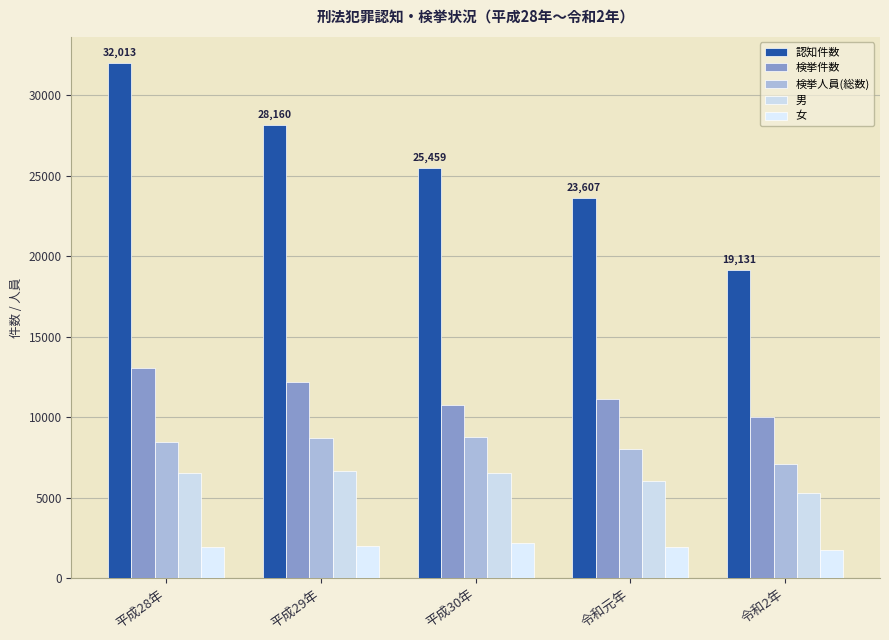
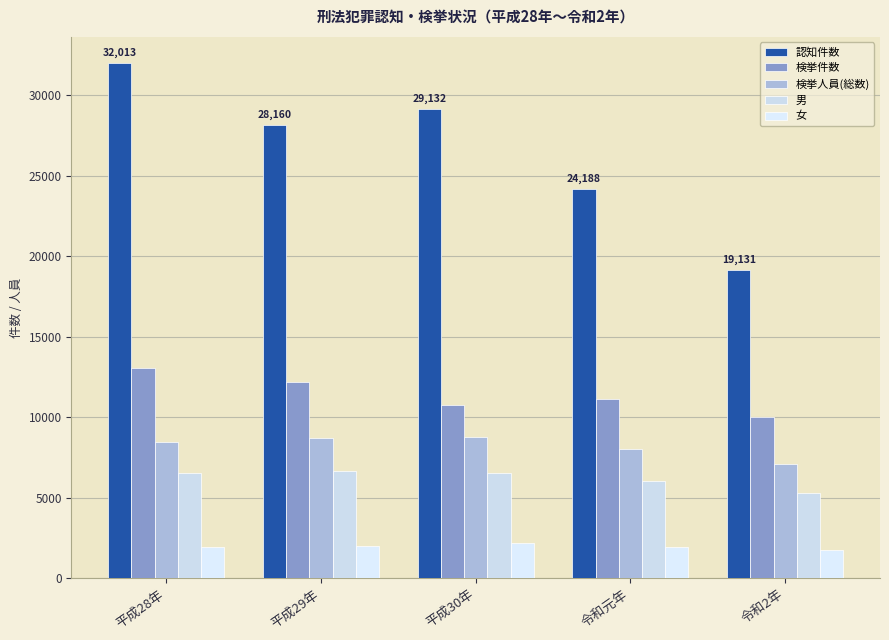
認知件数, 平成30年: 25,459 -> 29,132
認知件数, 令和元年: 23,607 -> 24,188
